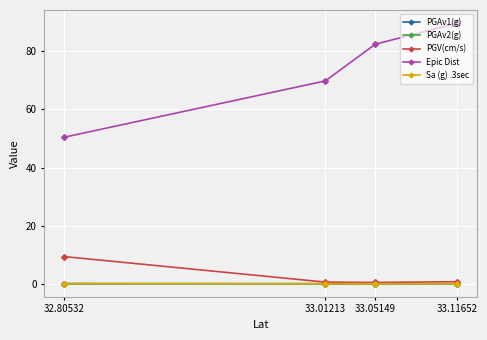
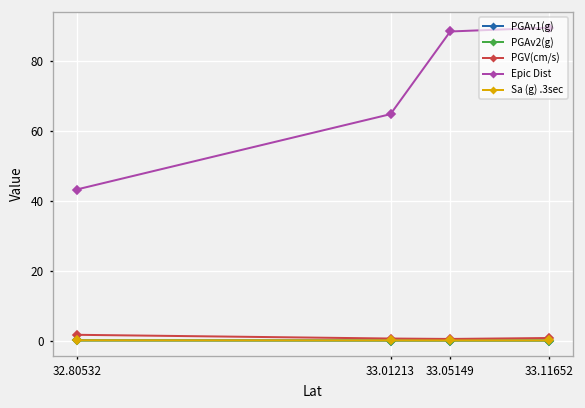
PGV(cm/s), 32.80532: 9 -> 2
Epic Dist, 32.80532: 50 -> 43
Epic Dist, 33.01213: 70 -> 65
Epic Dist, 33.05149: 82 -> 89
